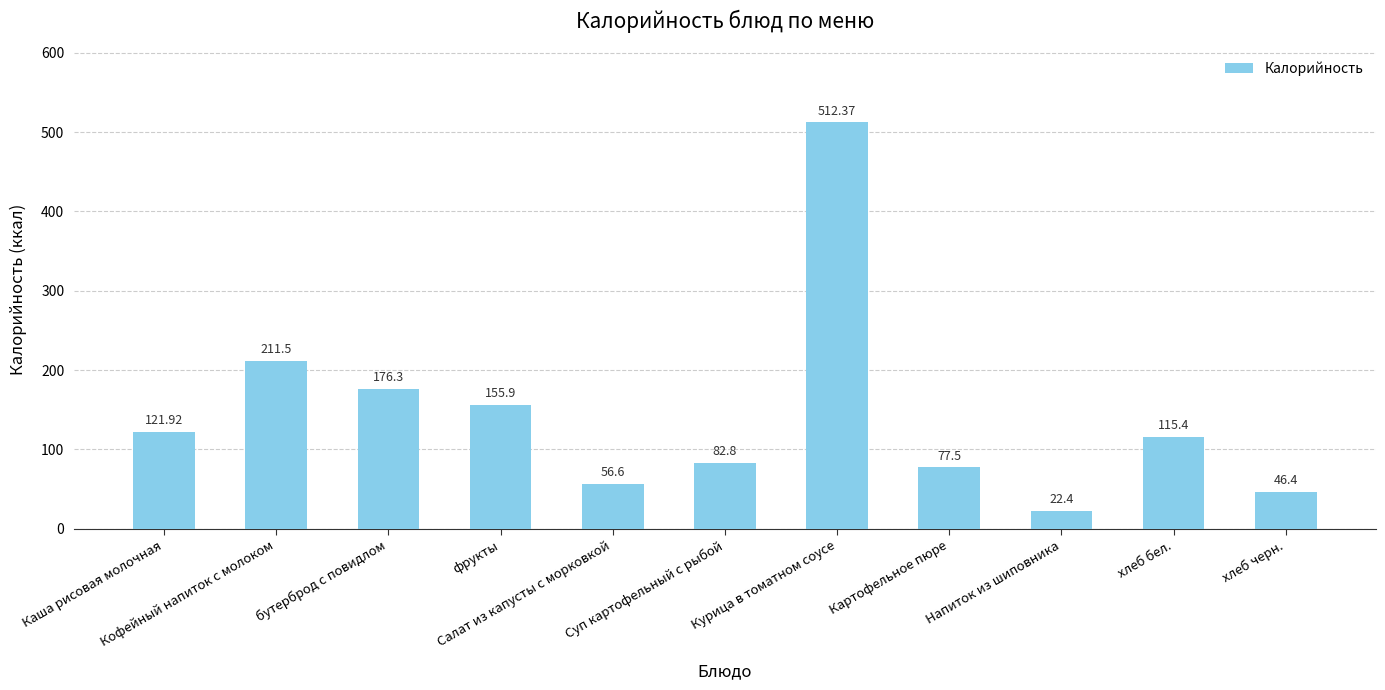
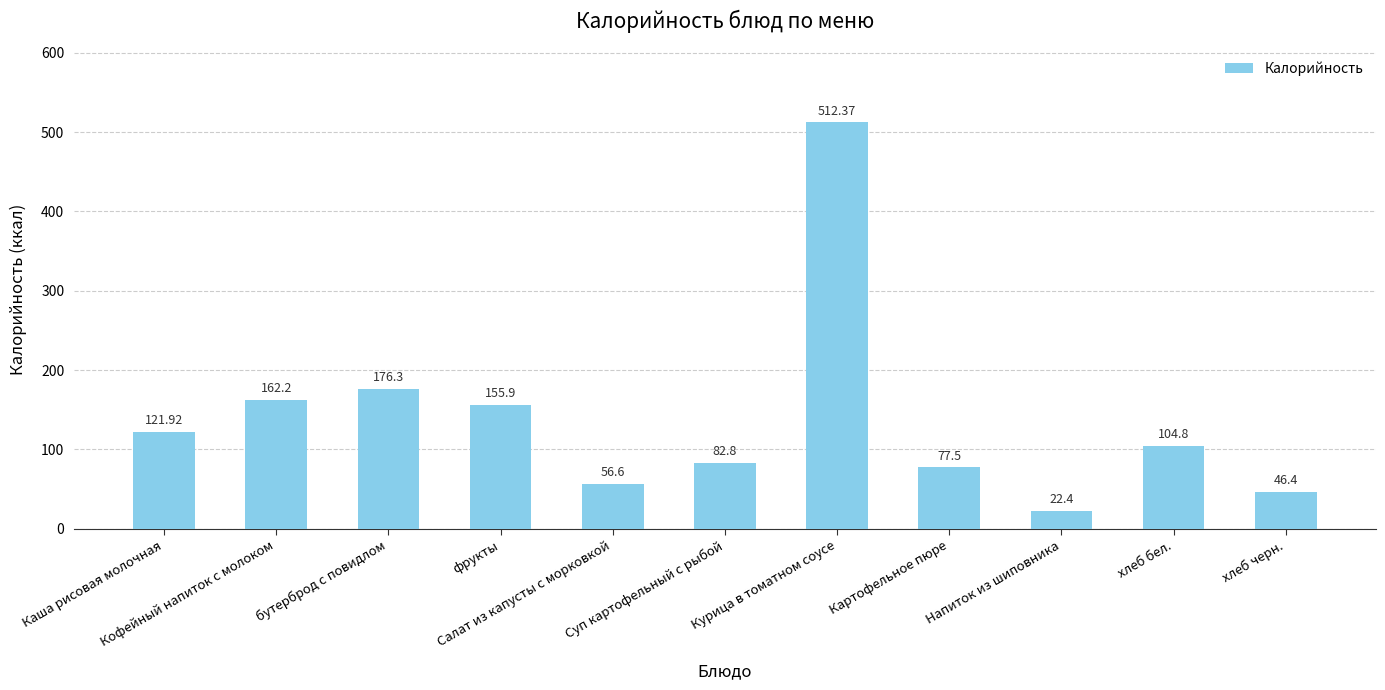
Кофейный напиток с молоком: 211.5 -> 162.2
хлеб бел.: 115.4 -> 104.8
